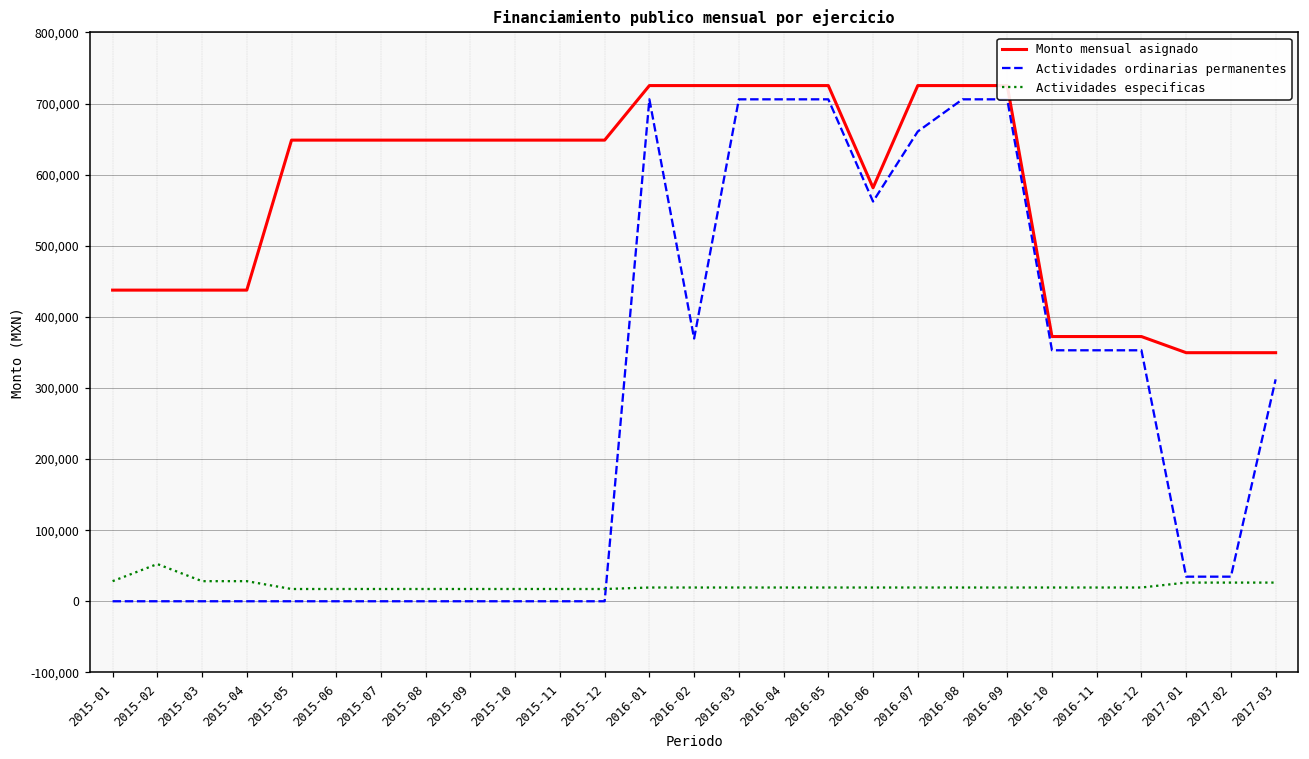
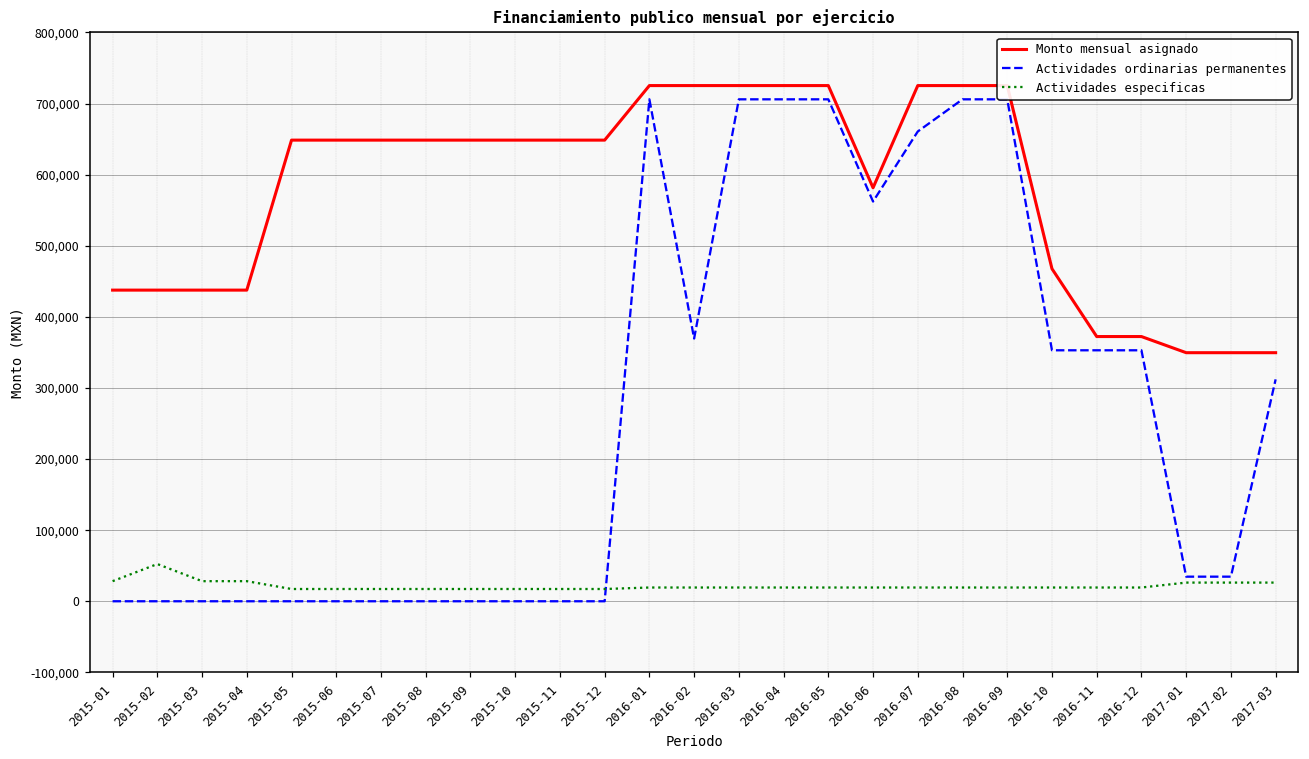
Monto mensual asignado, 2016-10: 370,000 -> 470,000
